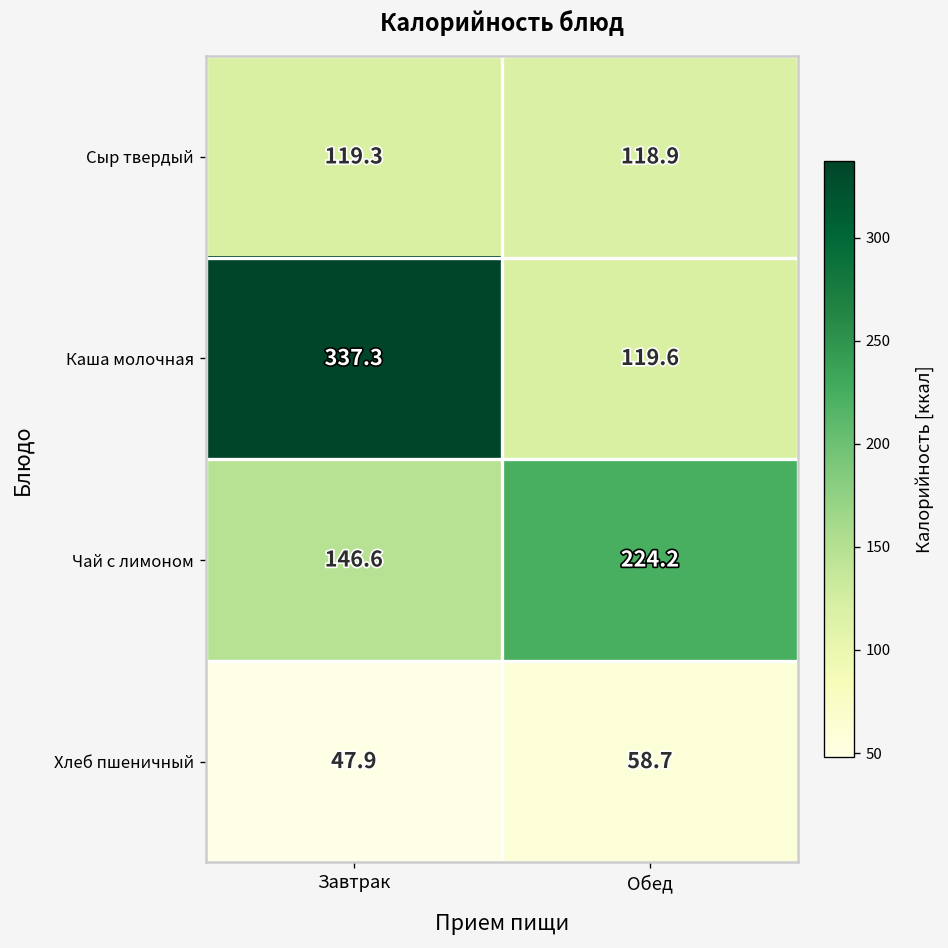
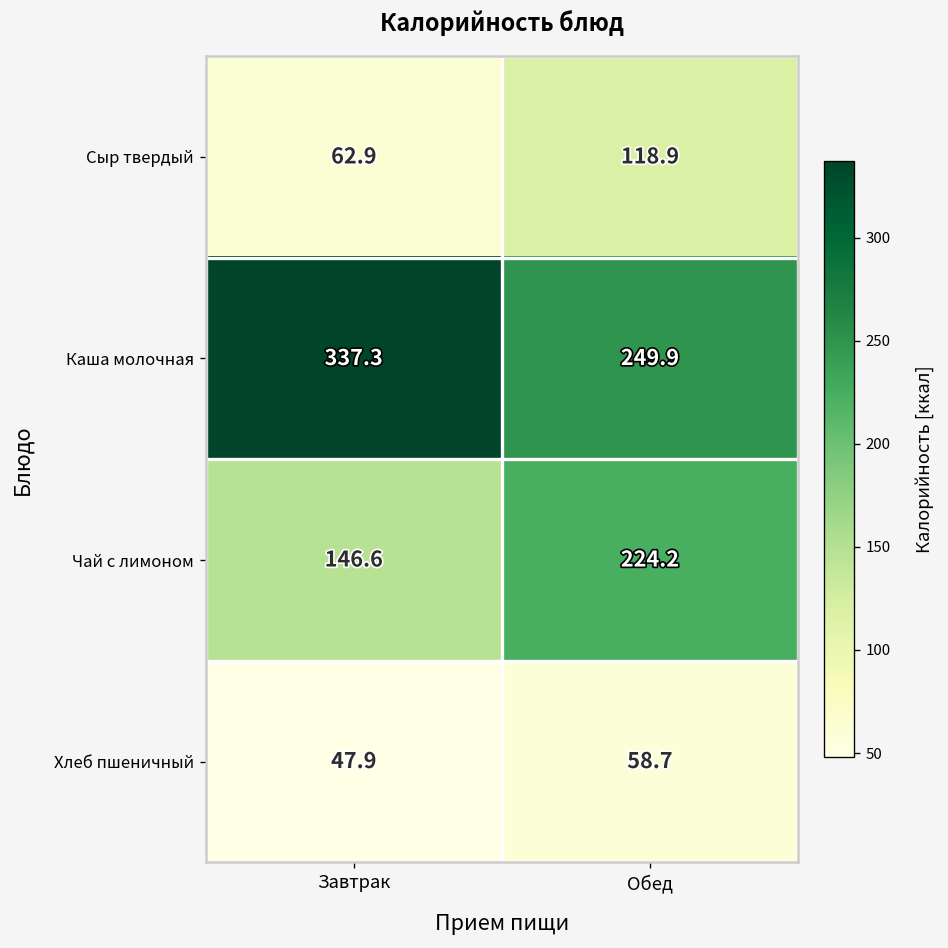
Сыр твердый, Завтрак: 119.3 -> 62.9
Каша молочная, Обед: 119.6 -> 249.9
